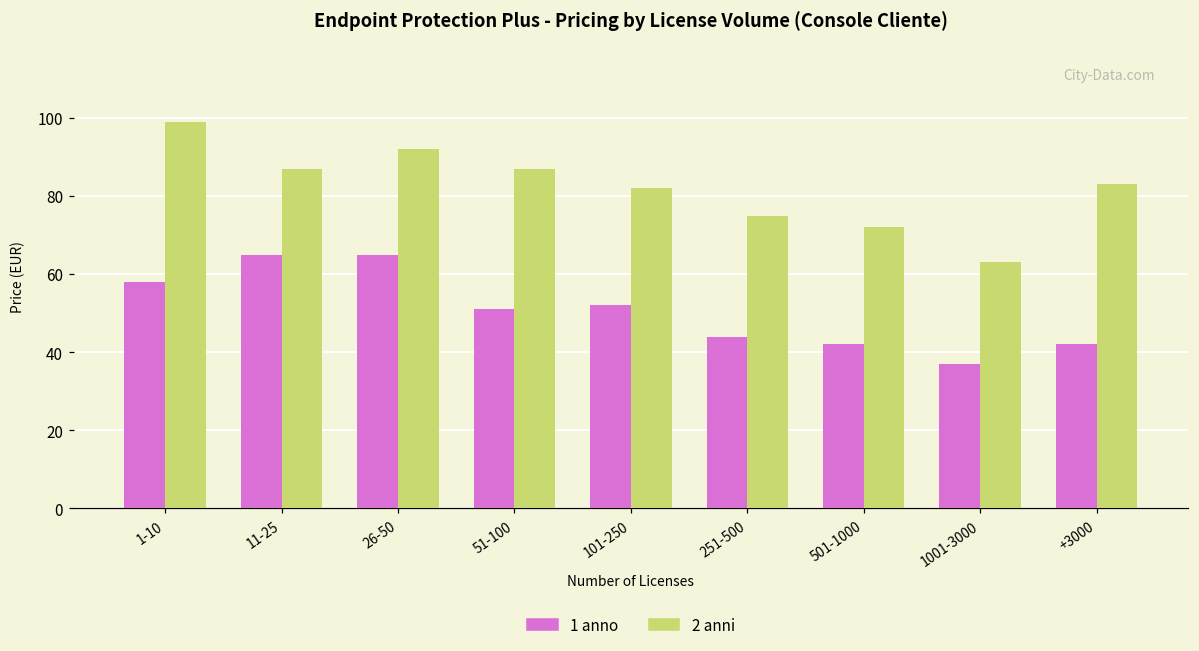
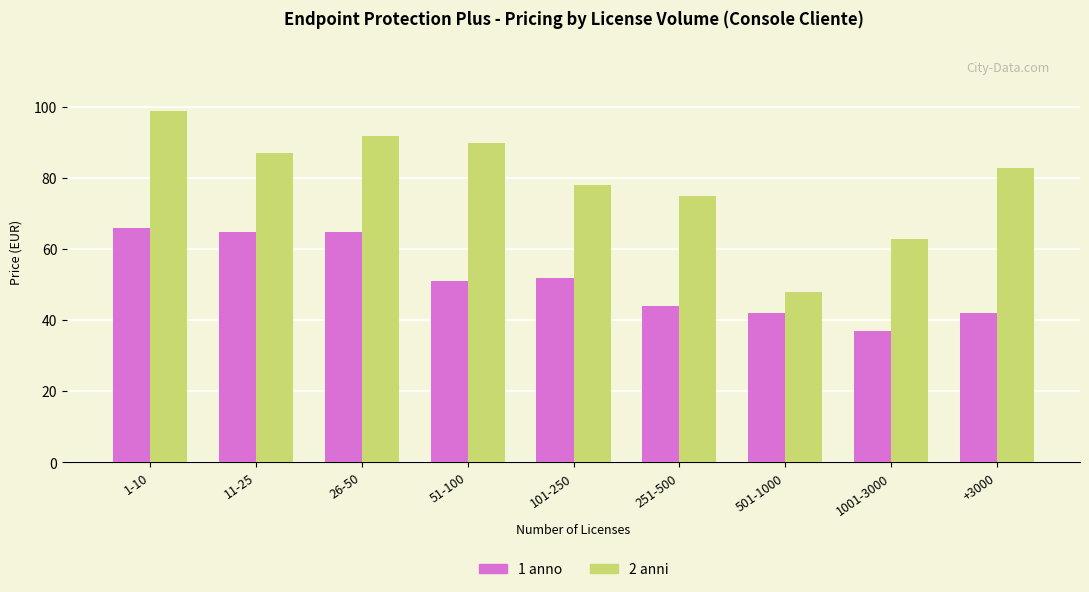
1 anno, 1-10: 58 -> 66
2 anni, 51-100: 87 -> 90
2 anni, 101-250: 82 -> 78
2 anni, 501-1000: 72 -> 48
